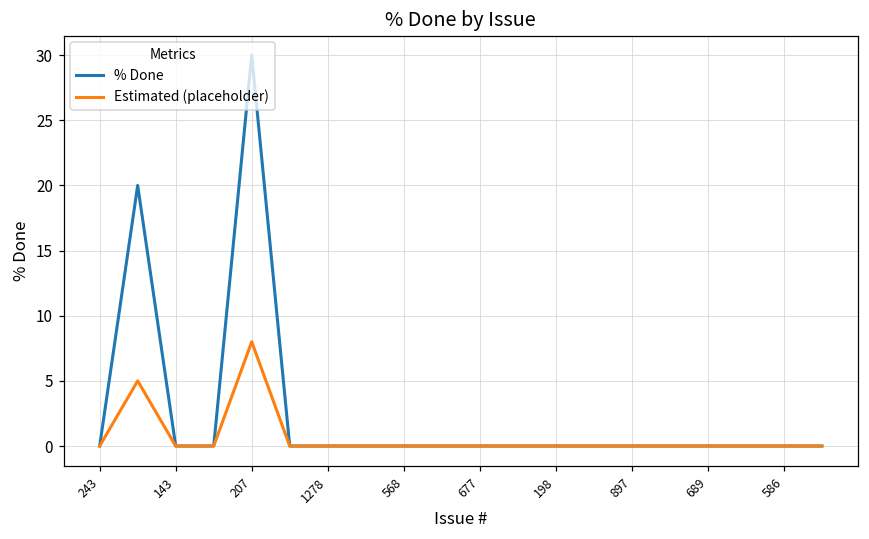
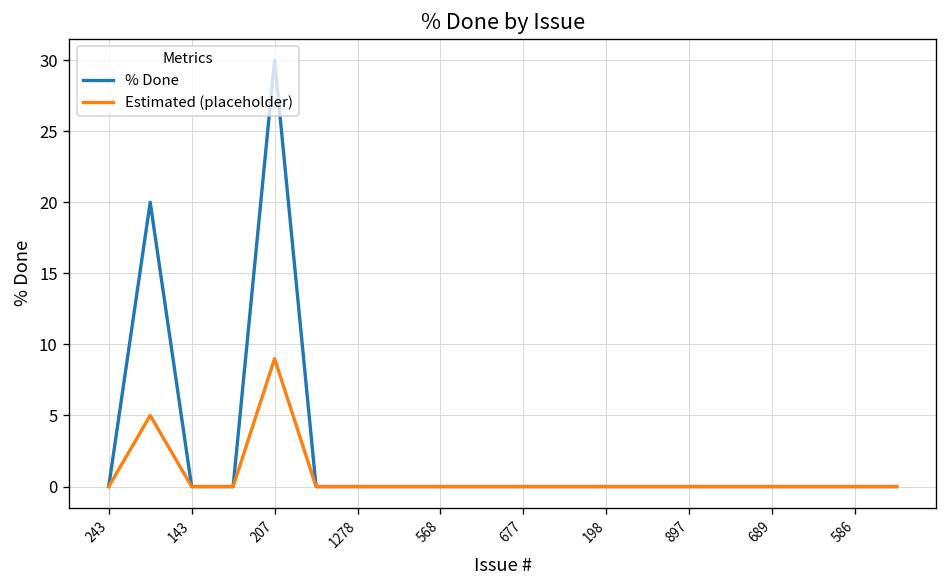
Estimated (placeholder), 207: 8 -> 9
